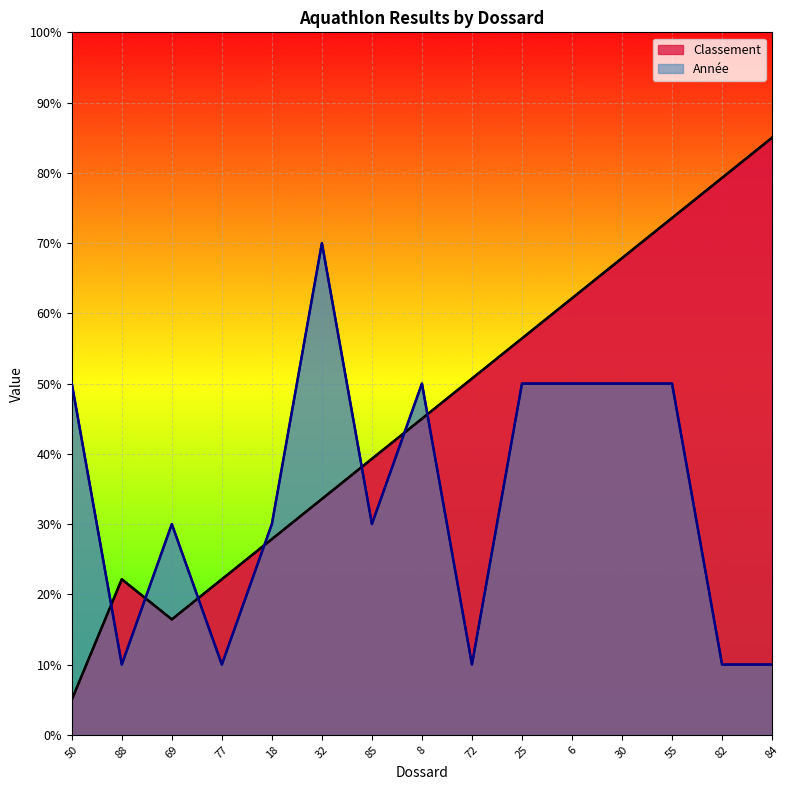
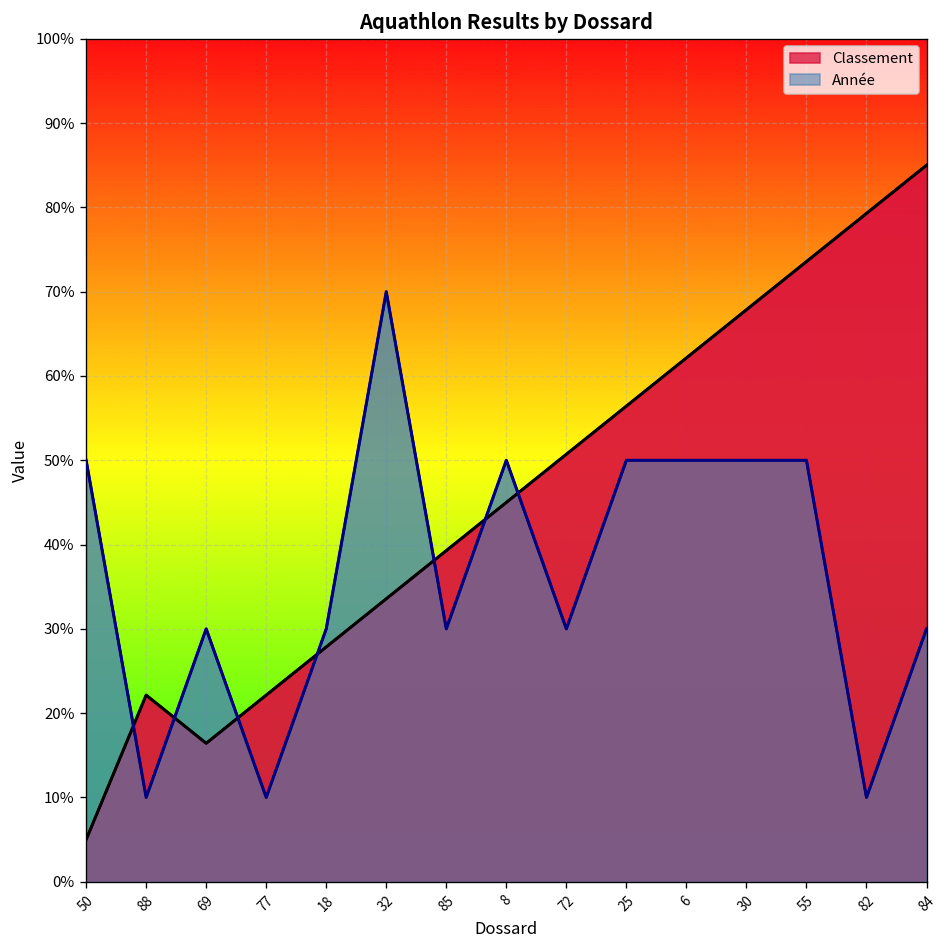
Année, 72: 10% -> 30%
Année, 84: 10% -> 30%
